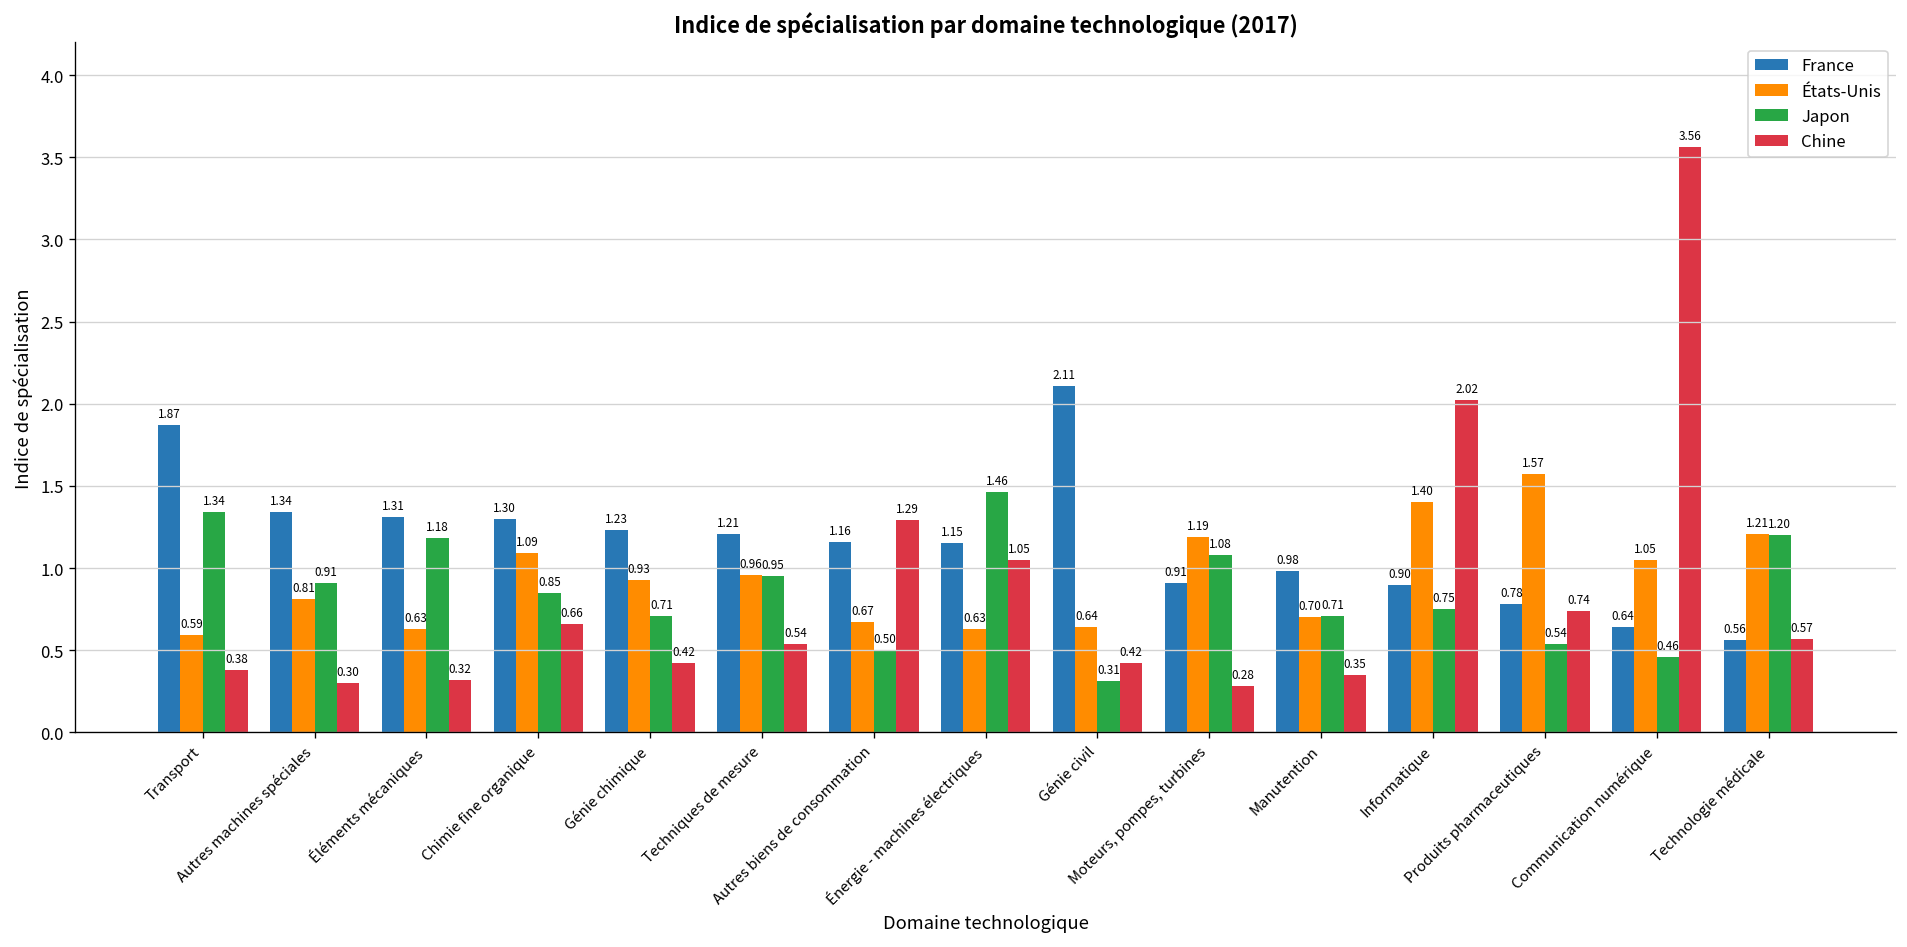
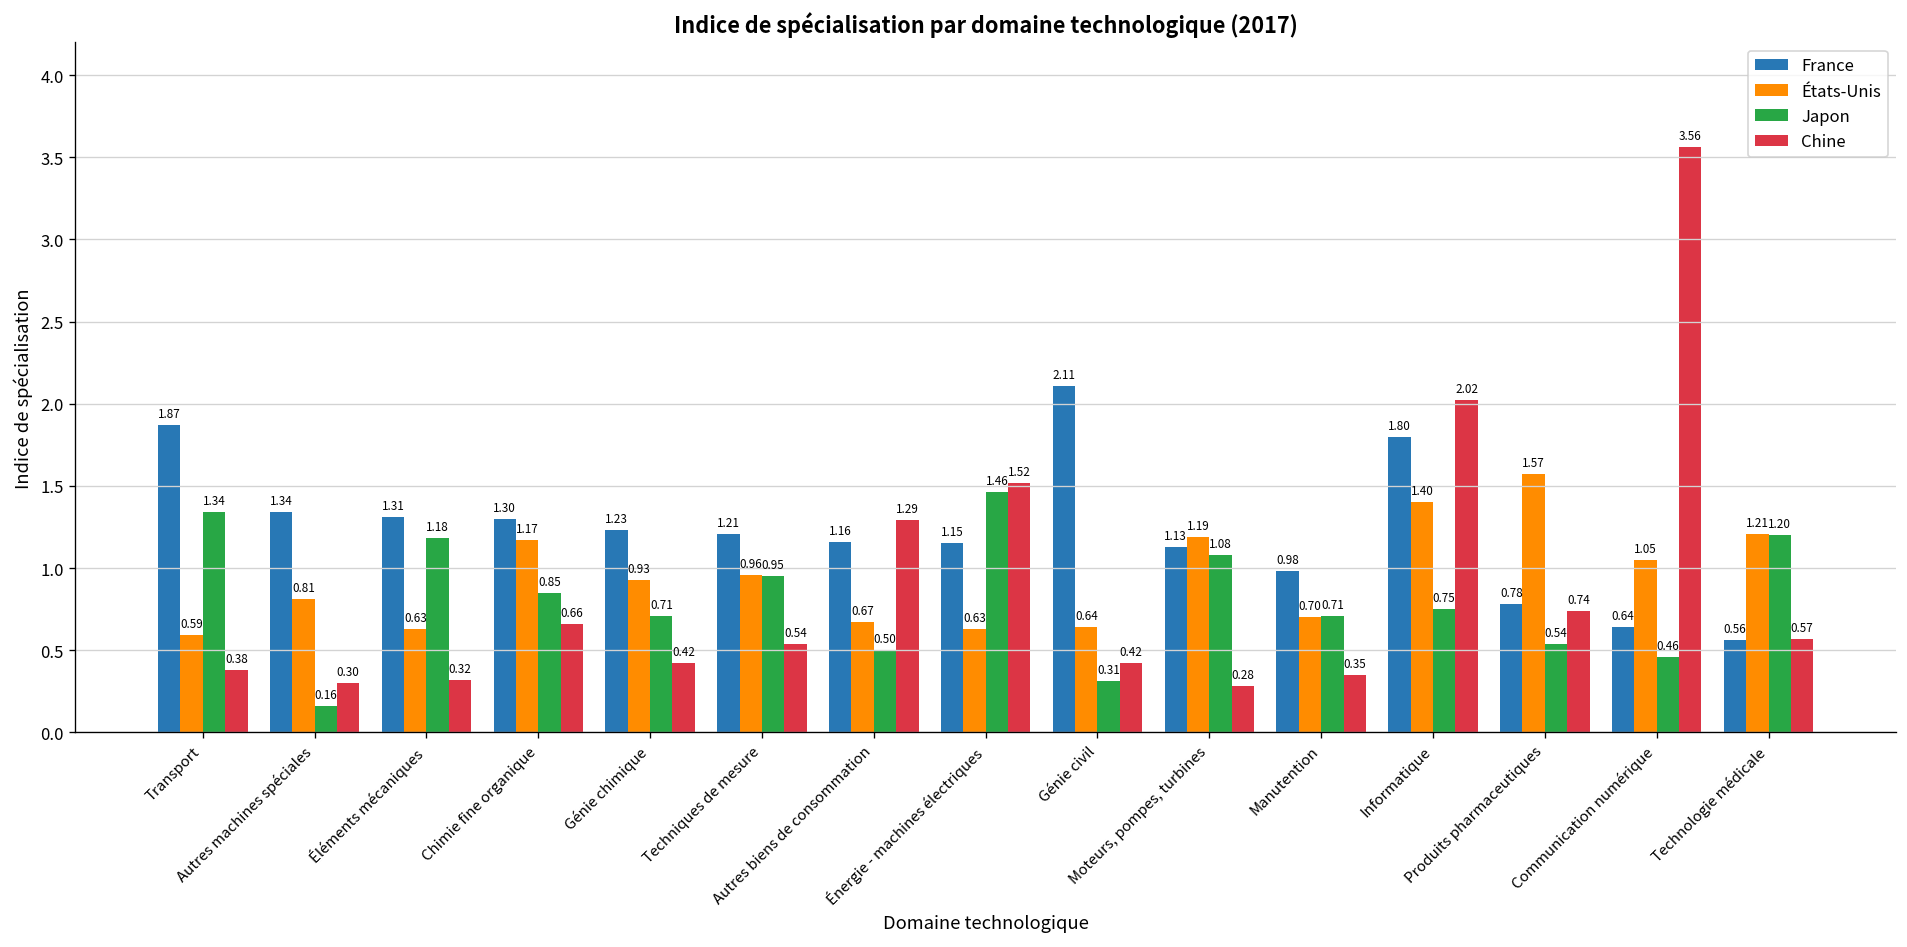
Japon, Autres machines spéciales: 0.91 -> 0.16
États-Unis, Chimie fine organique: 1.09 -> 1.17
Chine, Énergie - machines électriques: 1.05 -> 1.52
France, Moteurs, pompes, turbines: 0.91 -> 1.13
France, Informatique: 0.90 -> 1.80
